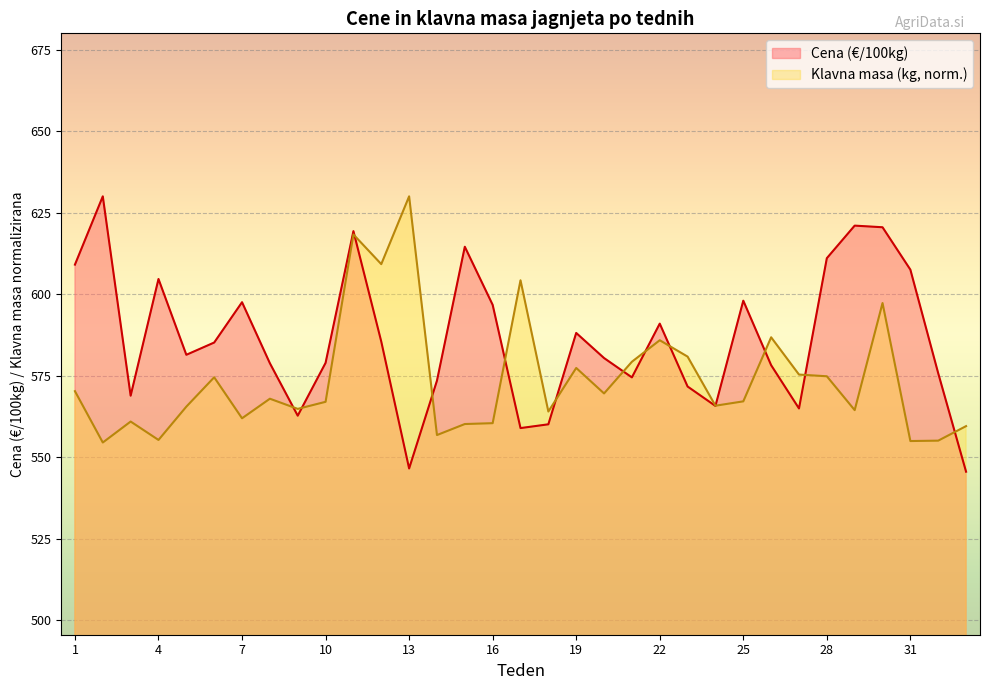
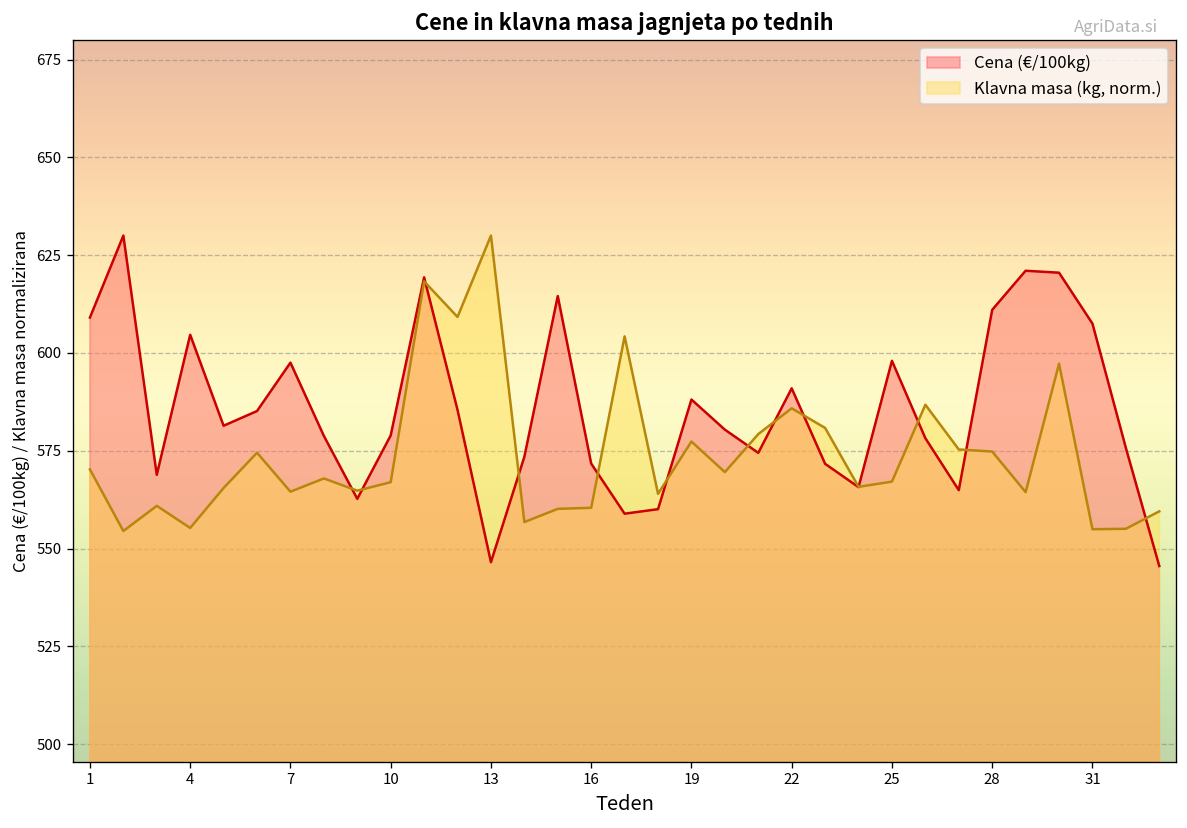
Klavna masa (kg, norm.), 7: 562 -> 565
Cena (€/100kg), 16: 597 -> 572
